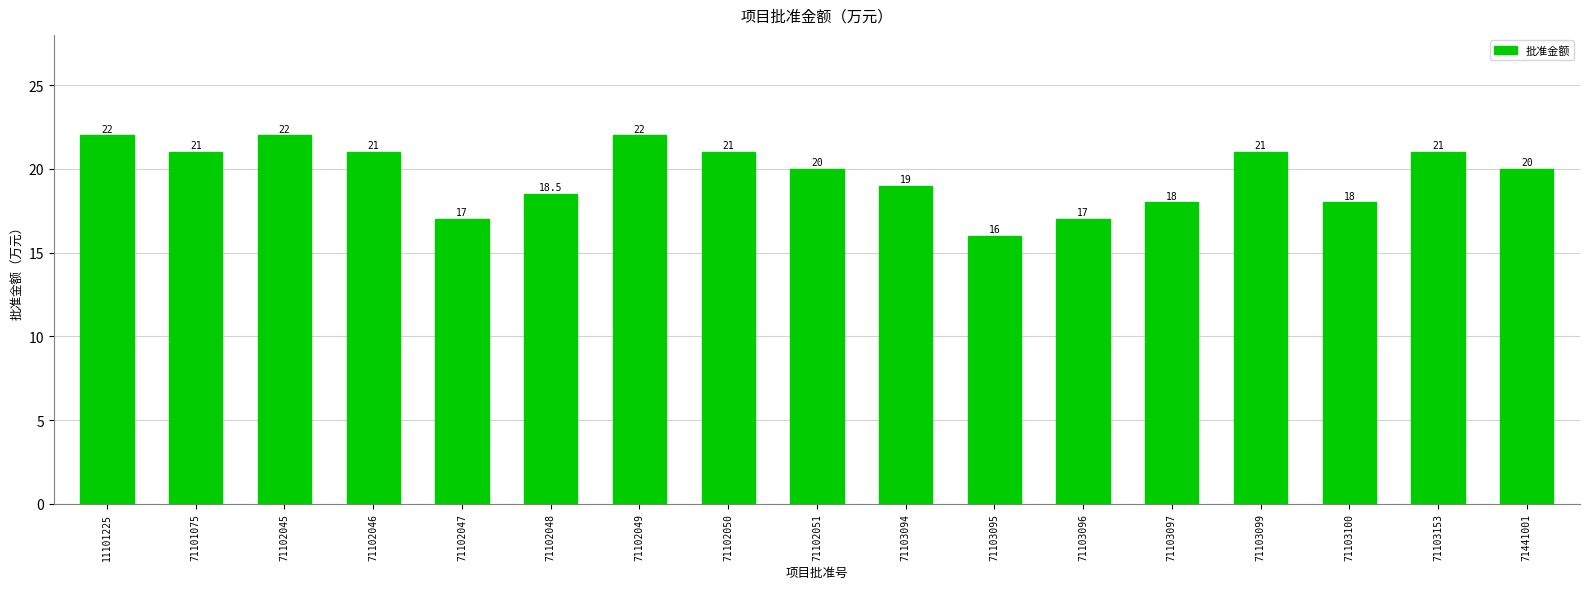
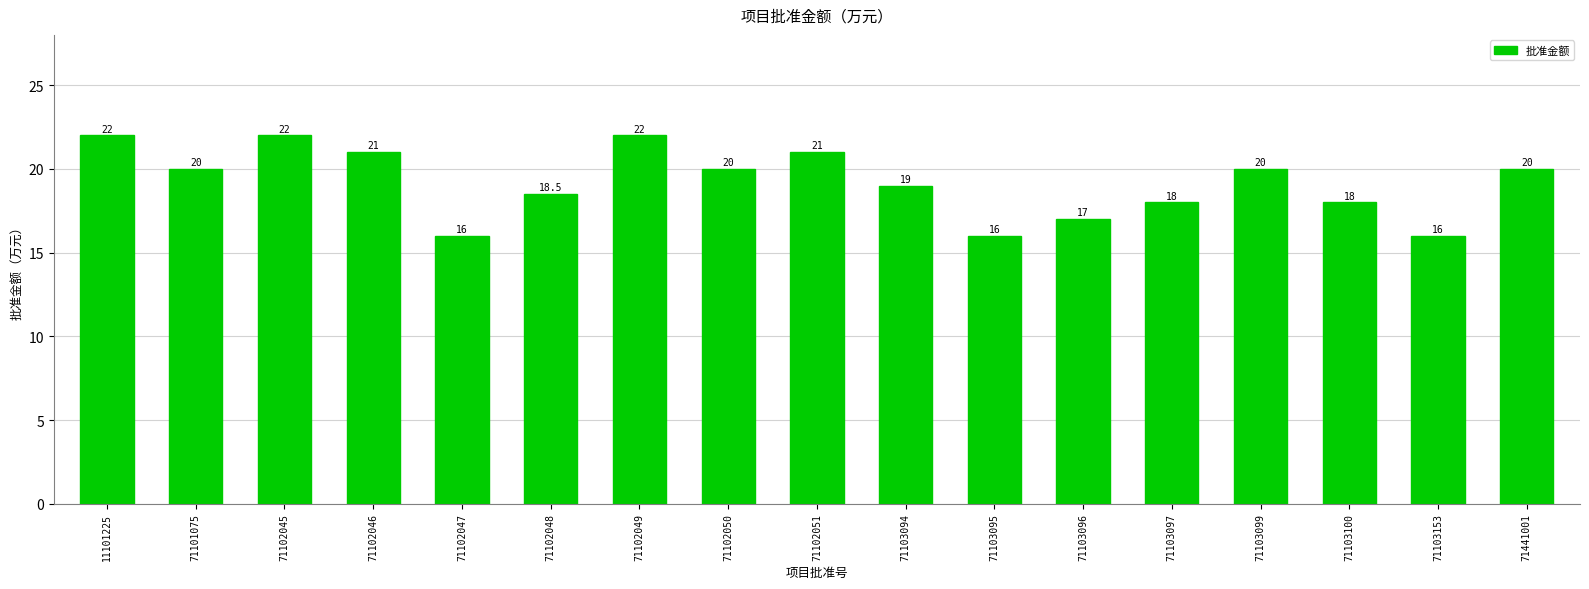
71101075: 21 -> 20
71102047: 17 -> 16
71102050: 21 -> 20
71102051: 20 -> 21
71103099: 21 -> 20
71103153: 21 -> 16
